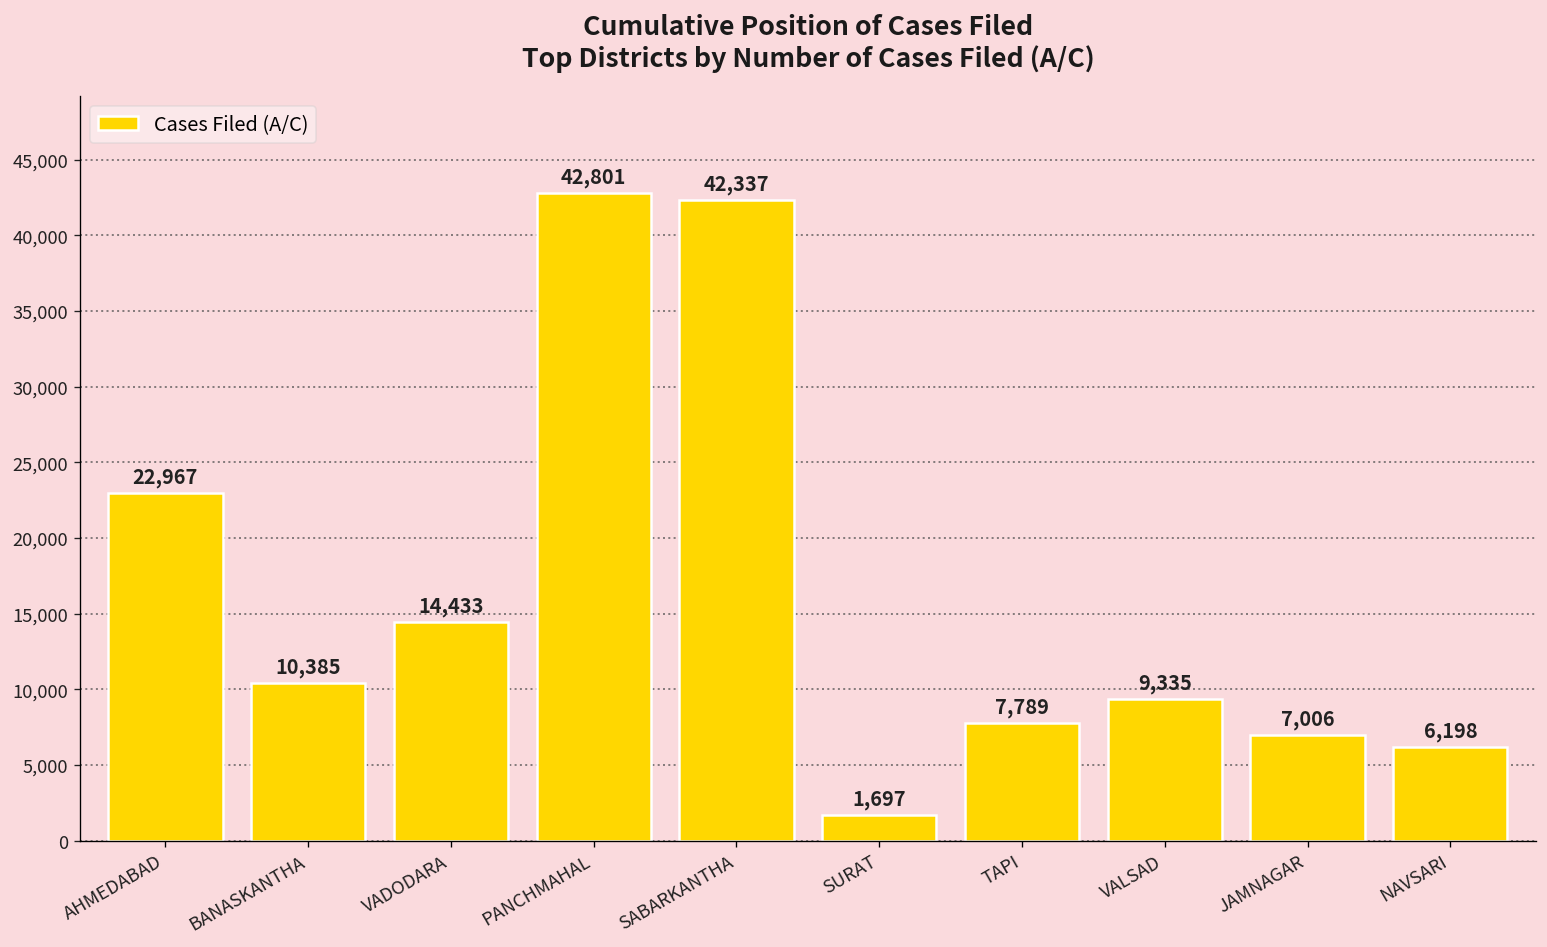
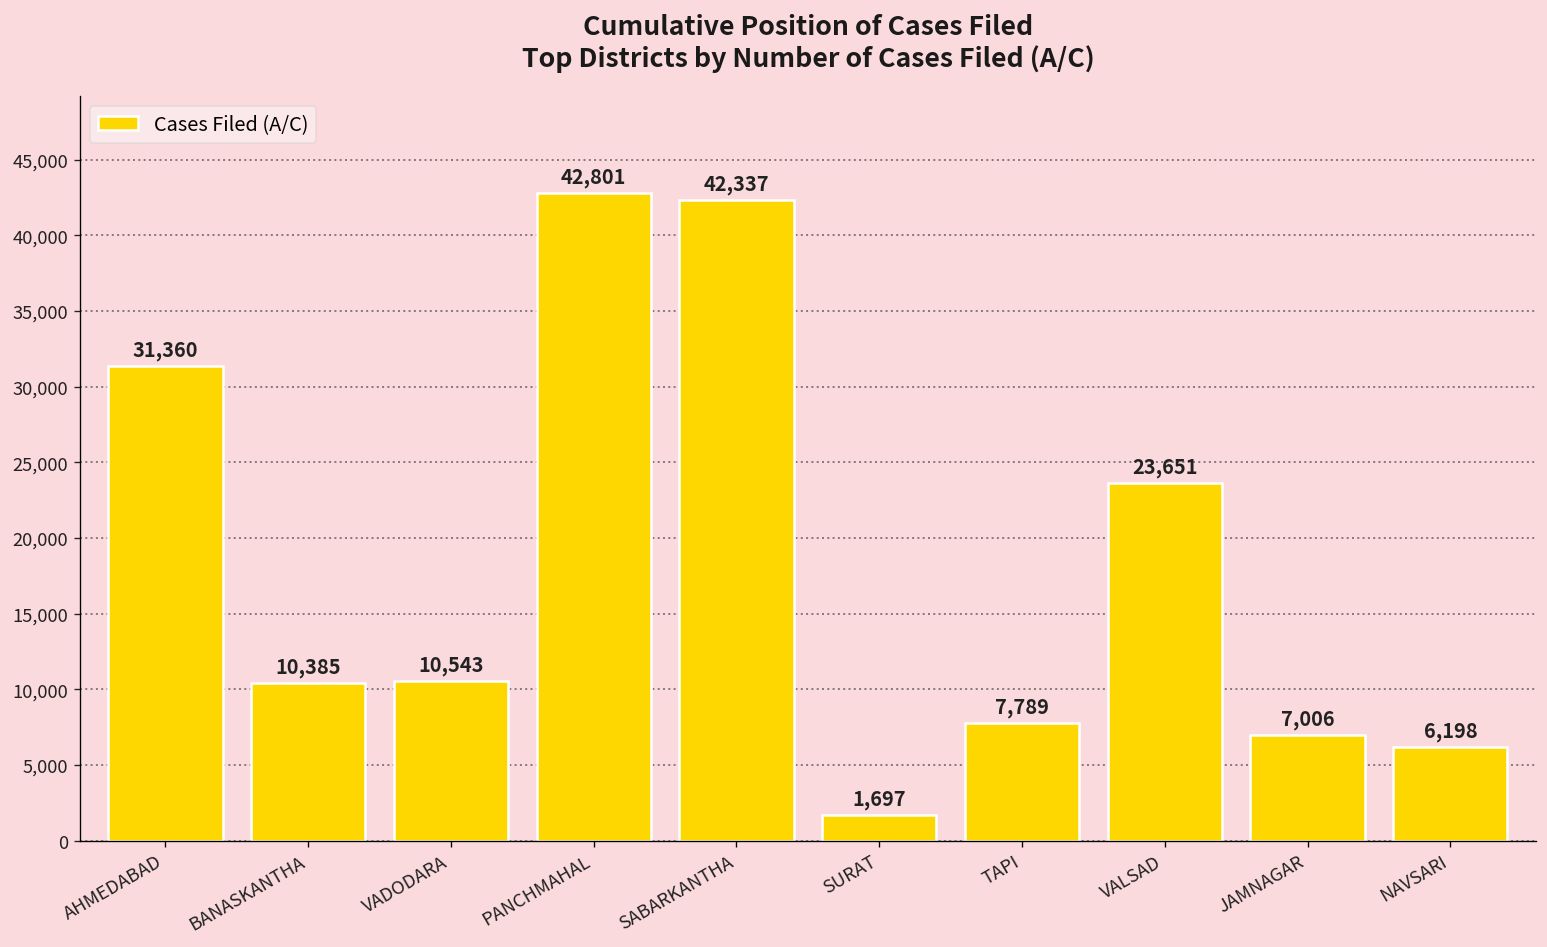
AHMEDABAD: 22,967 -> 31,360
VADODARA: 14,433 -> 10,543
VALSAD: 9,335 -> 23,651
